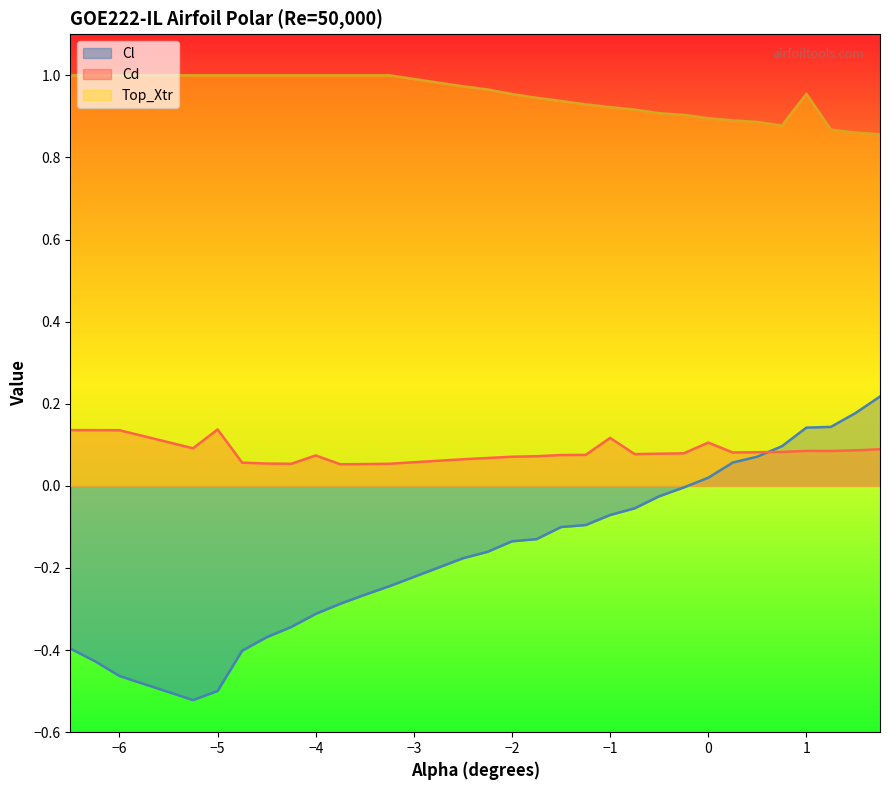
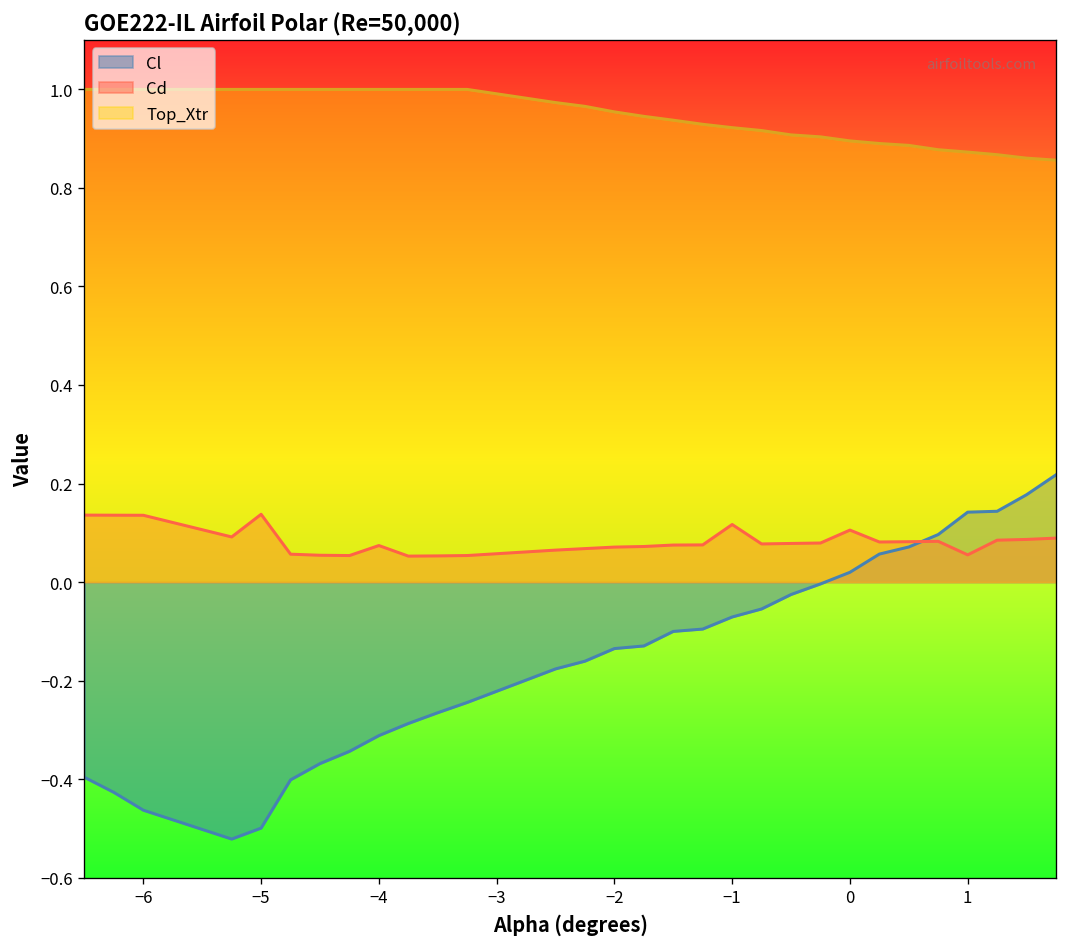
Cd, 1: 0.09 -> 0.06
Top_Xtr, 1: 0.95 -> 0.87
